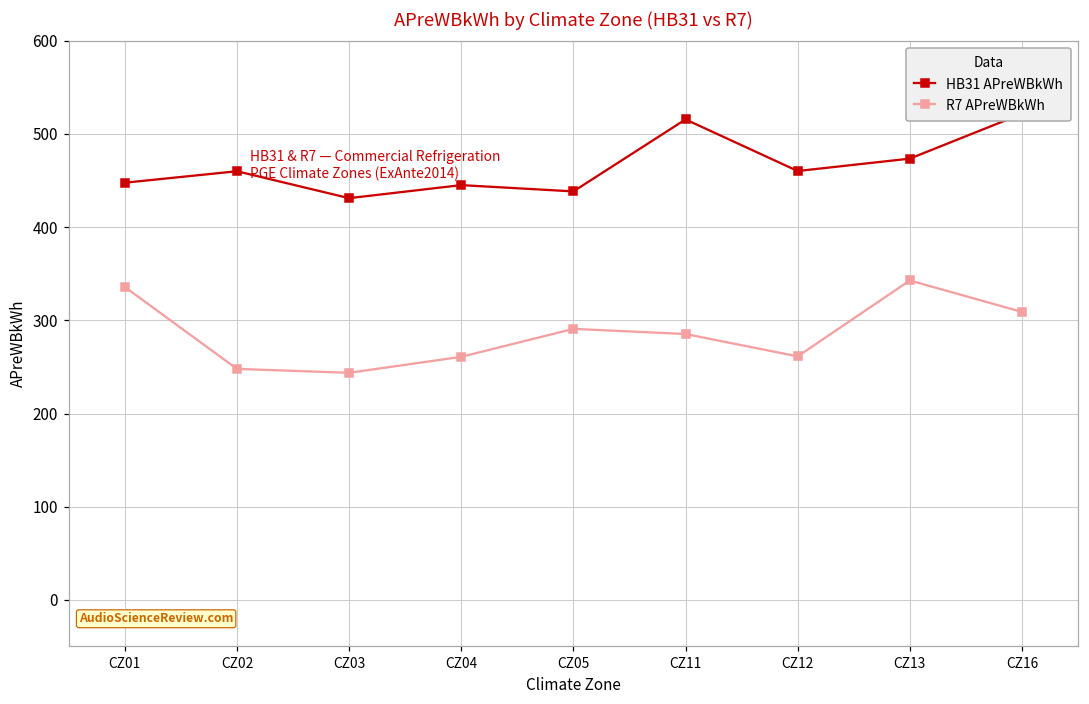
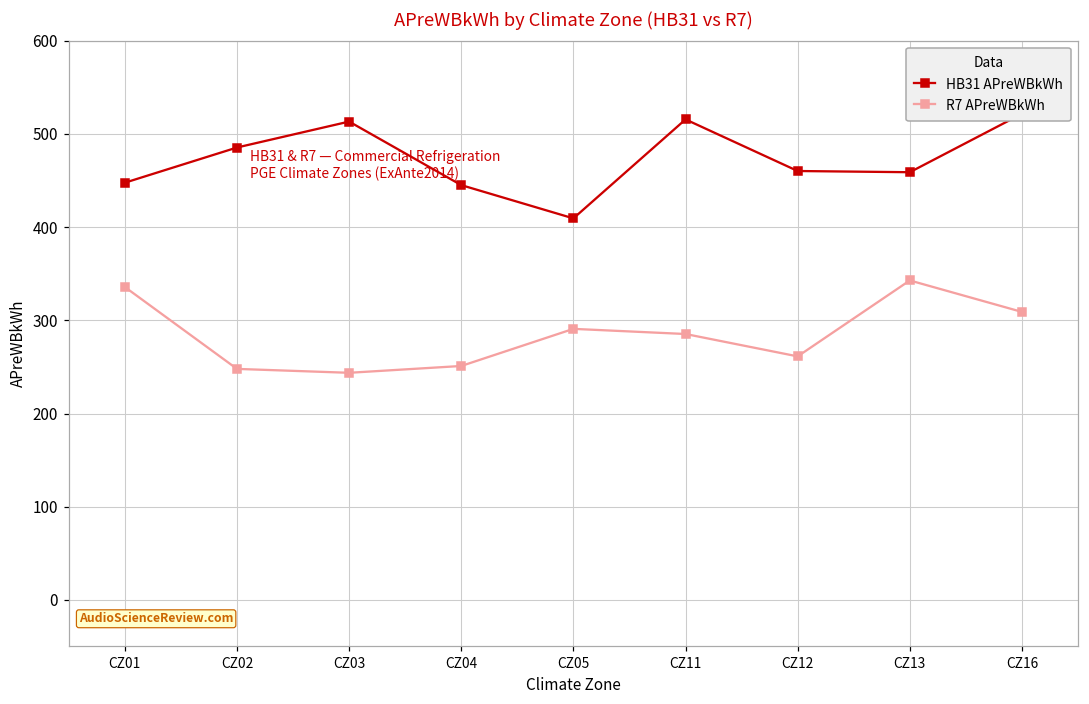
HB31 APreWBkWh, CZ02: 460 -> 490
HB31 APreWBkWh, CZ03: 430 -> 510
R7 APreWBkWh, CZ04: 260 -> 250
HB31 APreWBkWh, CZ05: 440 -> 410
HB31 APreWBkWh, CZ13: 470 -> 460
